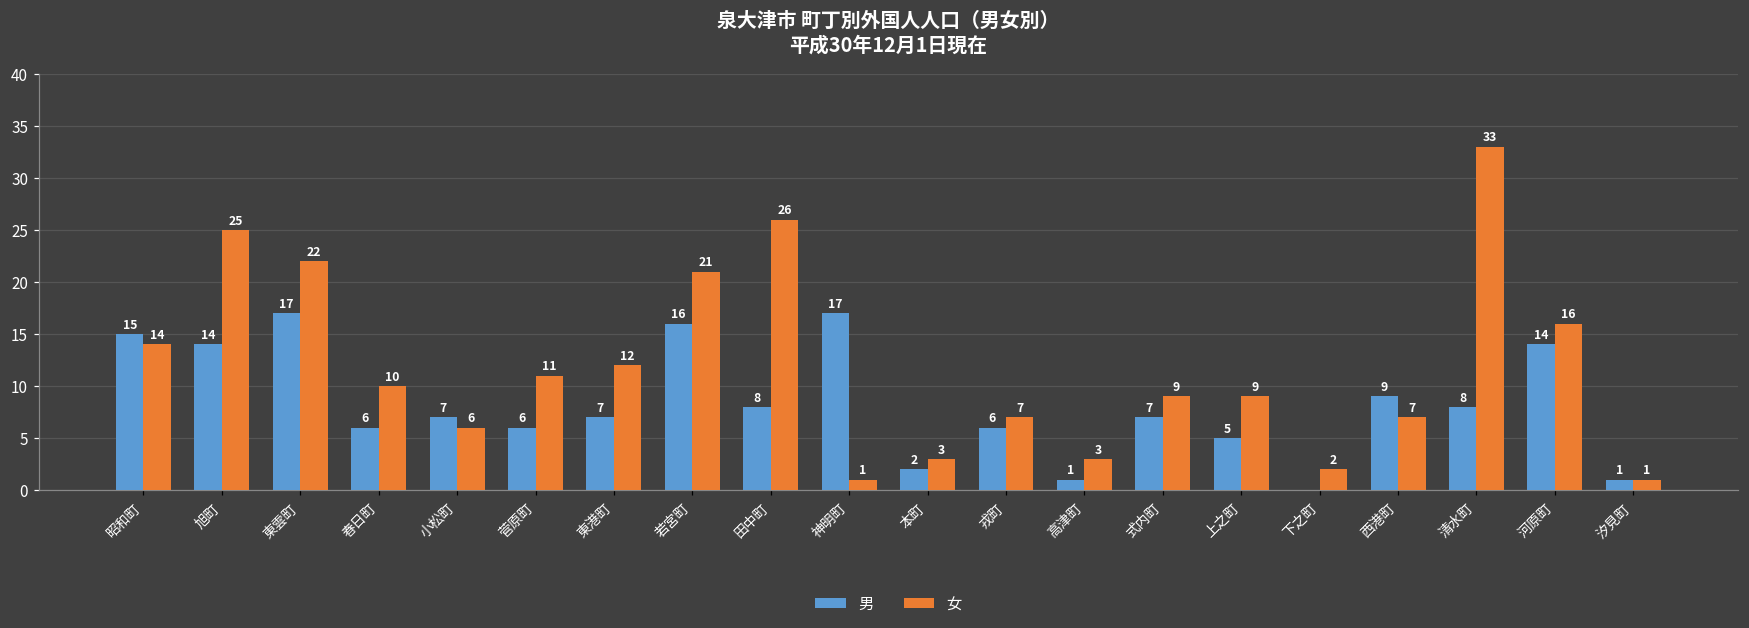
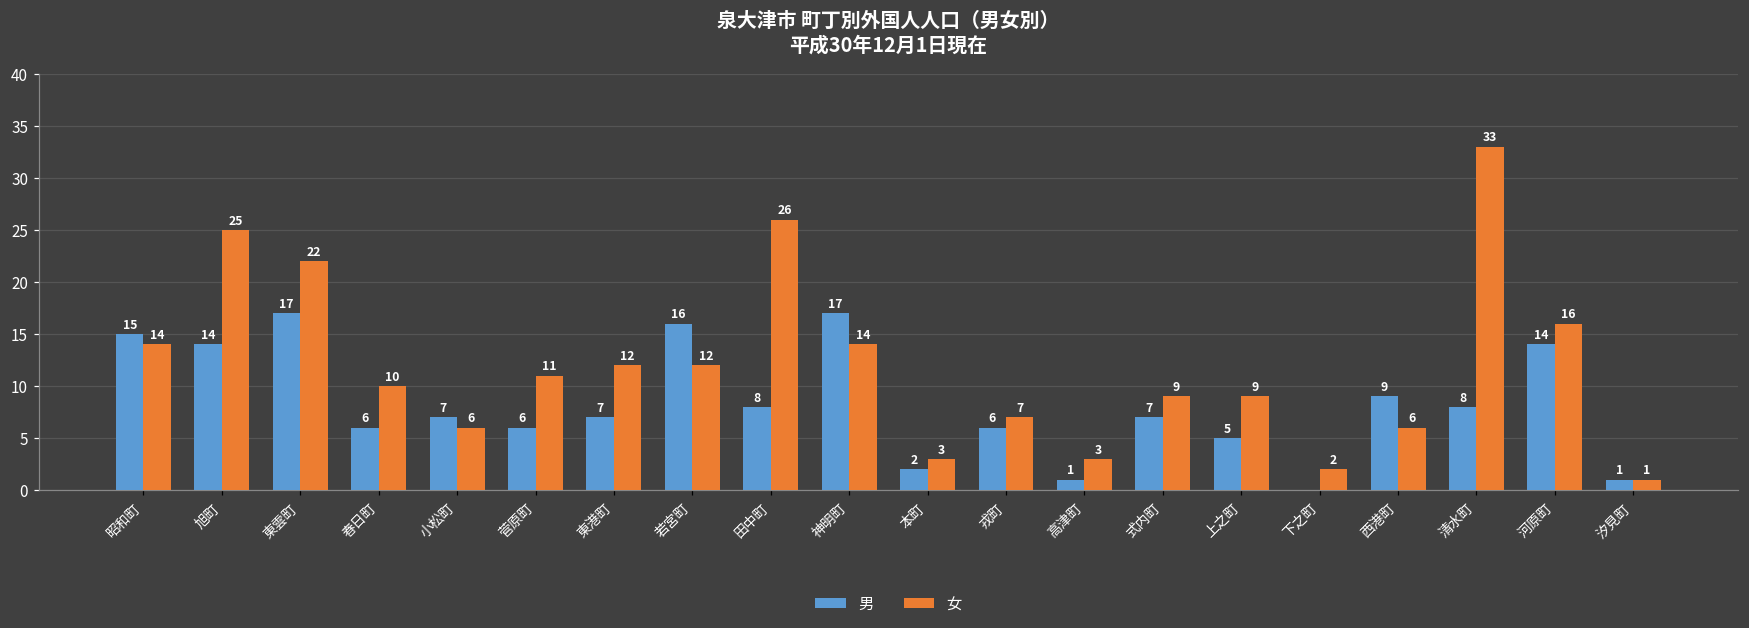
女, 若宮町: 21 -> 12
女, 神明町: 1 -> 14
女, 西港町: 7 -> 6
